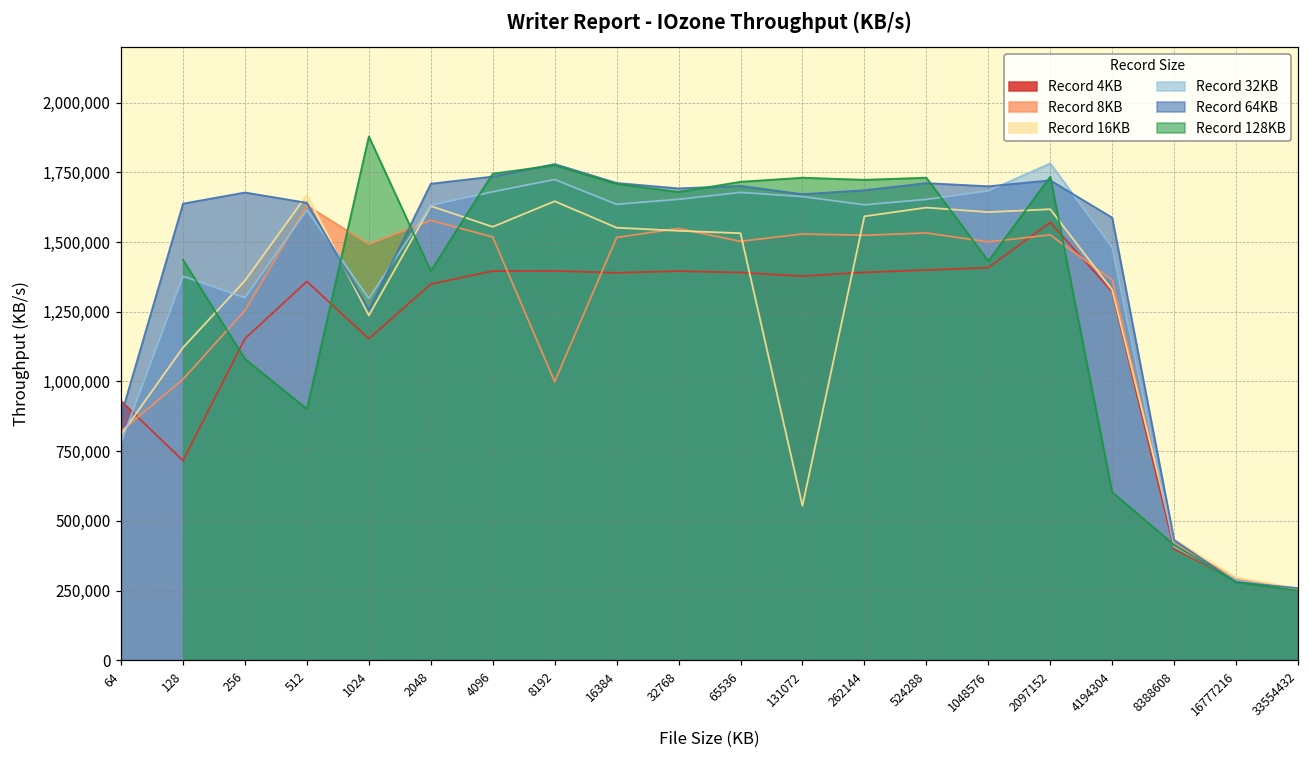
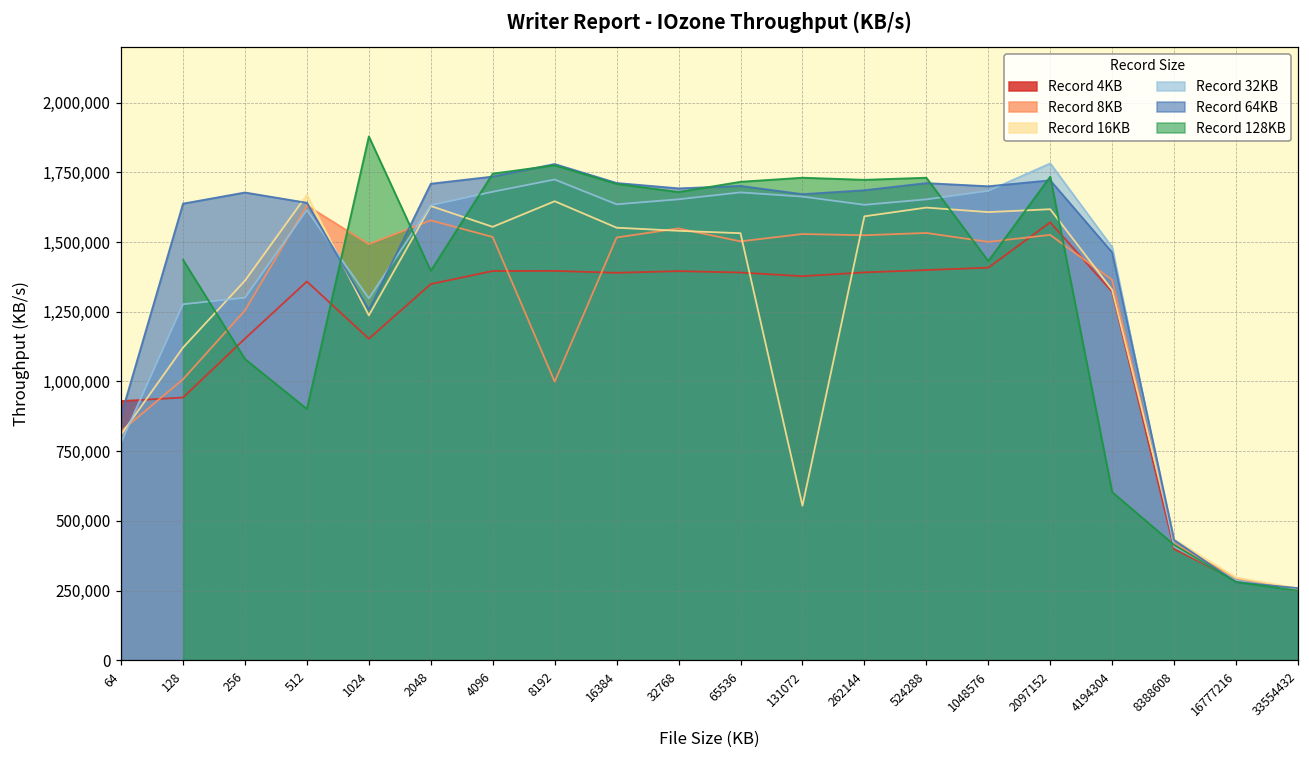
Record 4KB, 128: 720,000 -> 940,000
Record 32KB, 128: 1,380,000 -> 1,280,000
Record 64KB, 4194304: 1,590,000 -> 1,460,000
